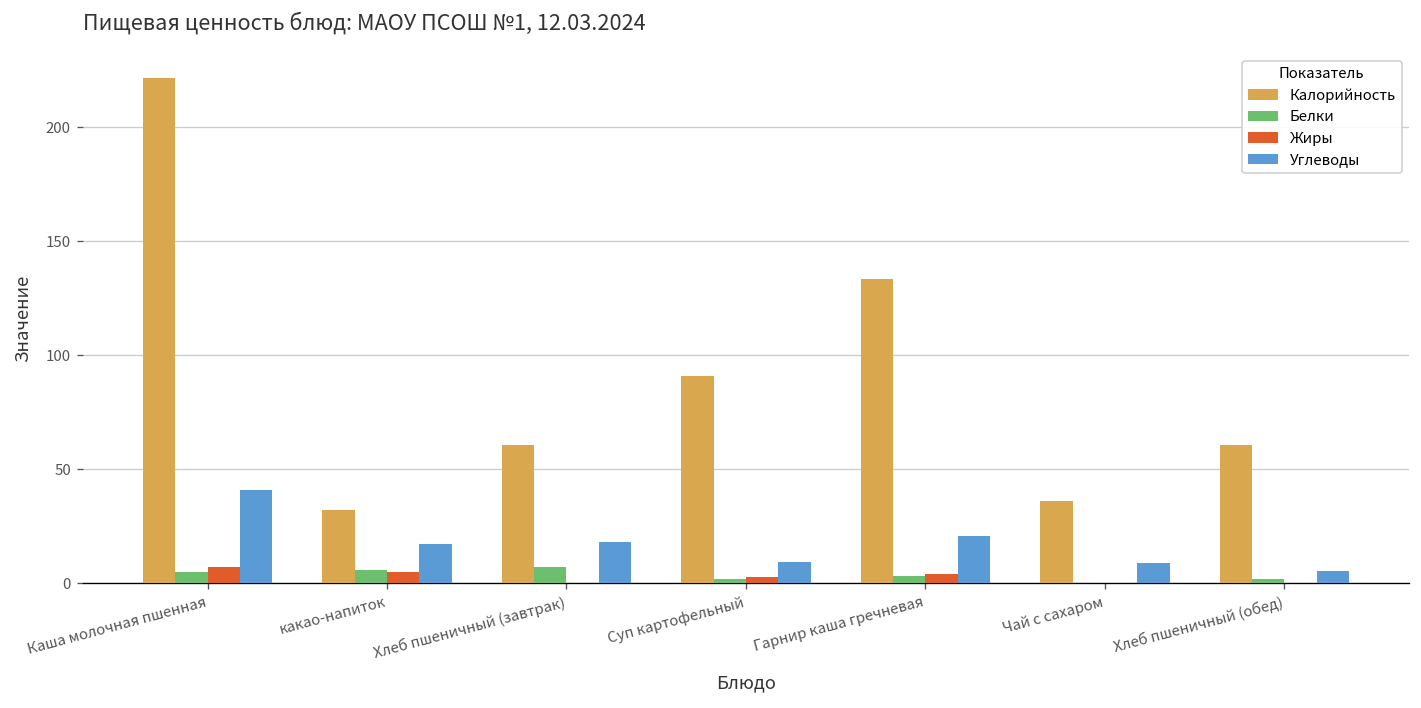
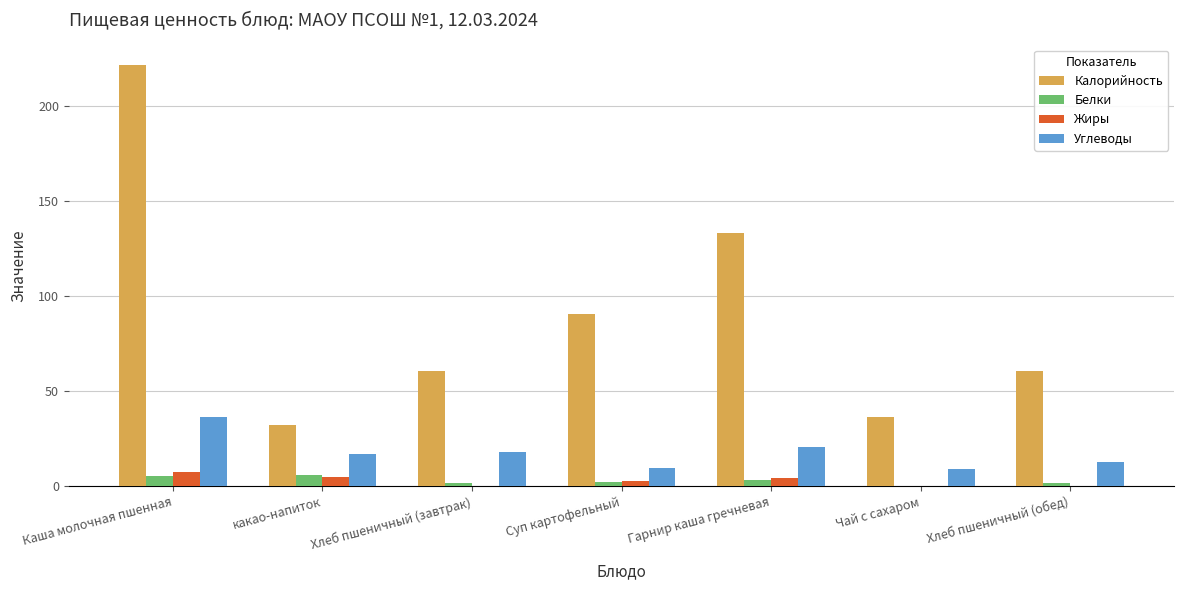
Углеводы, Каша молочная пшенная: 41 -> 36
Белки, Хлеб пшеничный (завтрак): 7 -> 2
Углеводы, Хлеб пшеничный (обед): 6 -> 13
